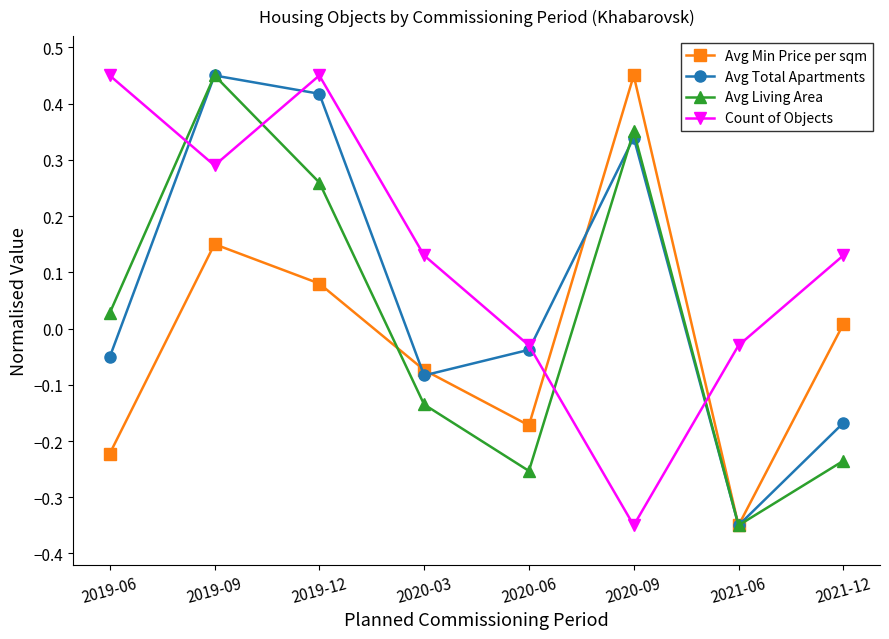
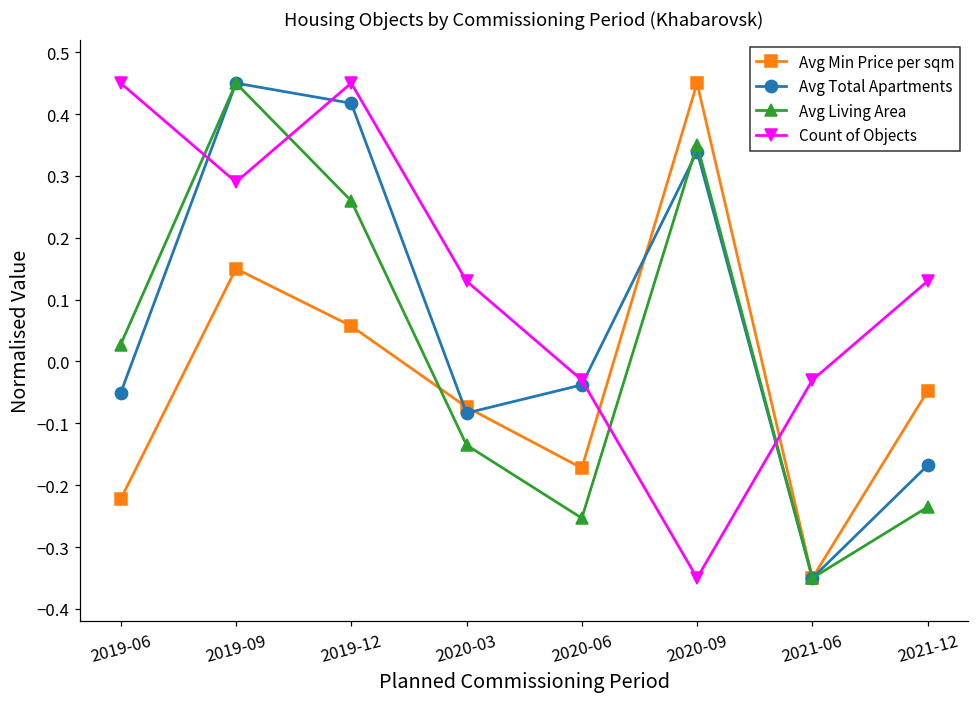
Avg Min Price per sqm, 2019-12: 0.08 -> 0.06
Avg Min Price per sqm, 2021-12: 0.01 -> -0.05
